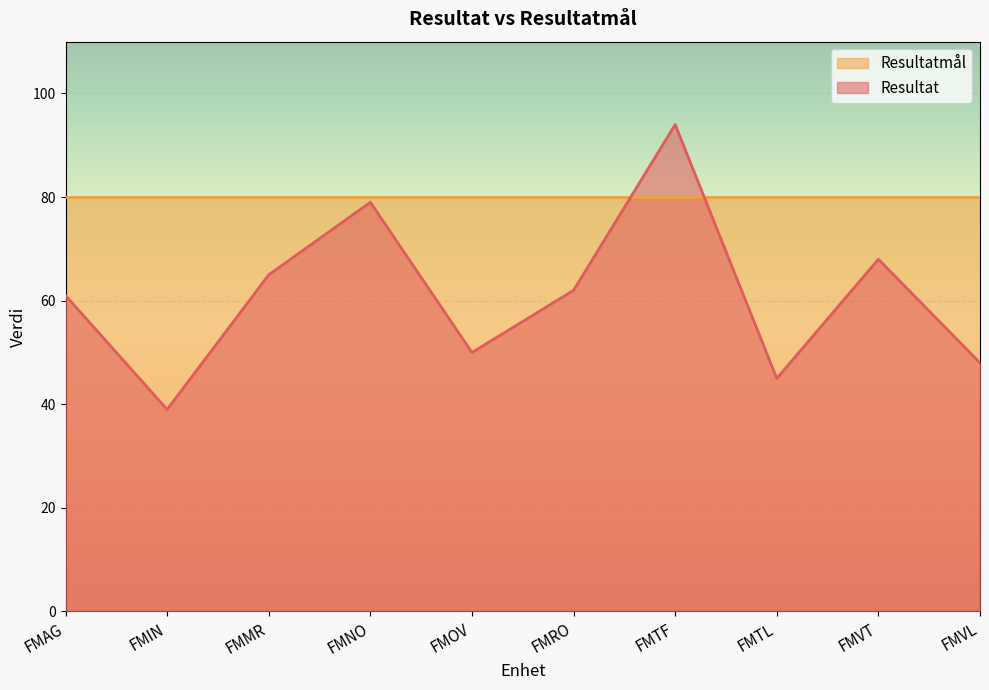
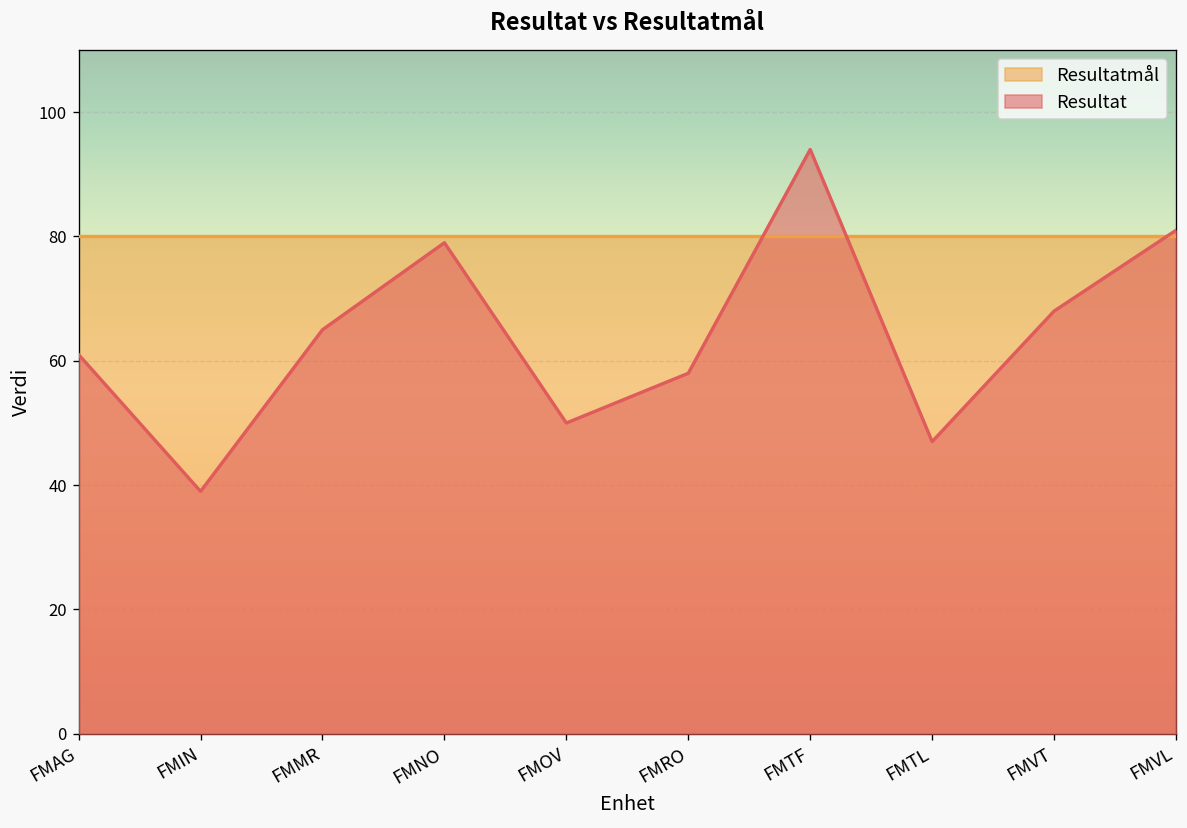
Resultat, FMRO: 62 -> 58
Resultat, FMTL: 45 -> 47
Resultat, FMVL: 48 -> 81
